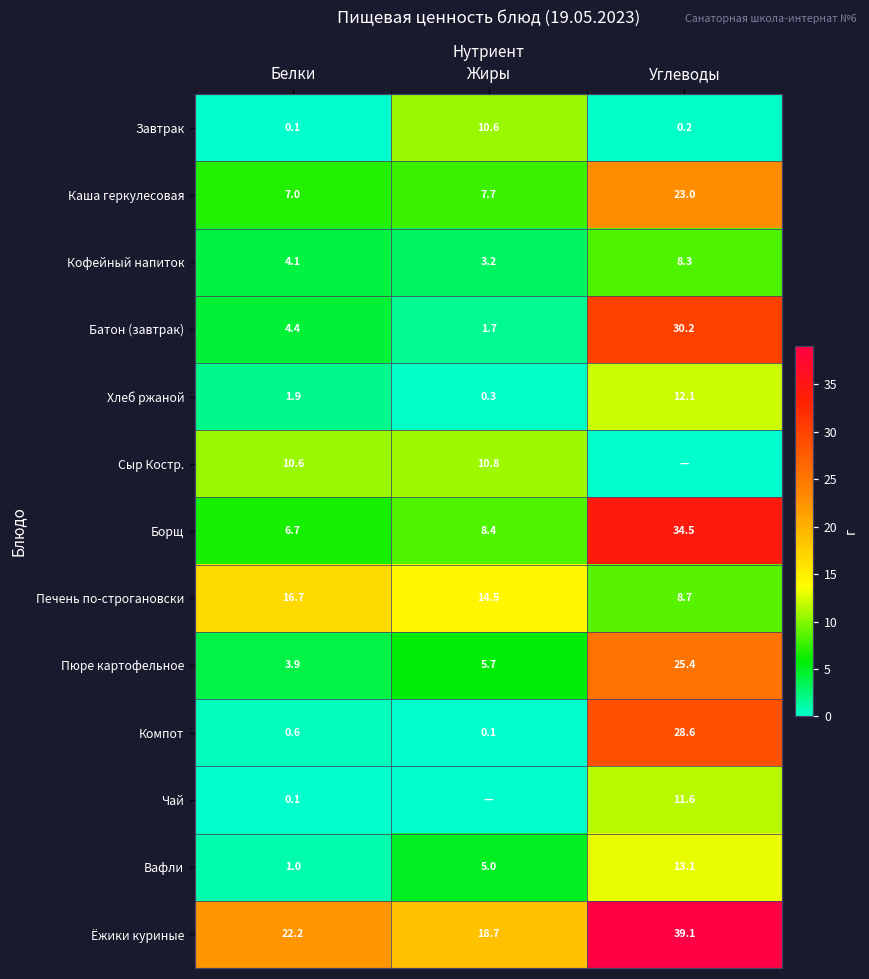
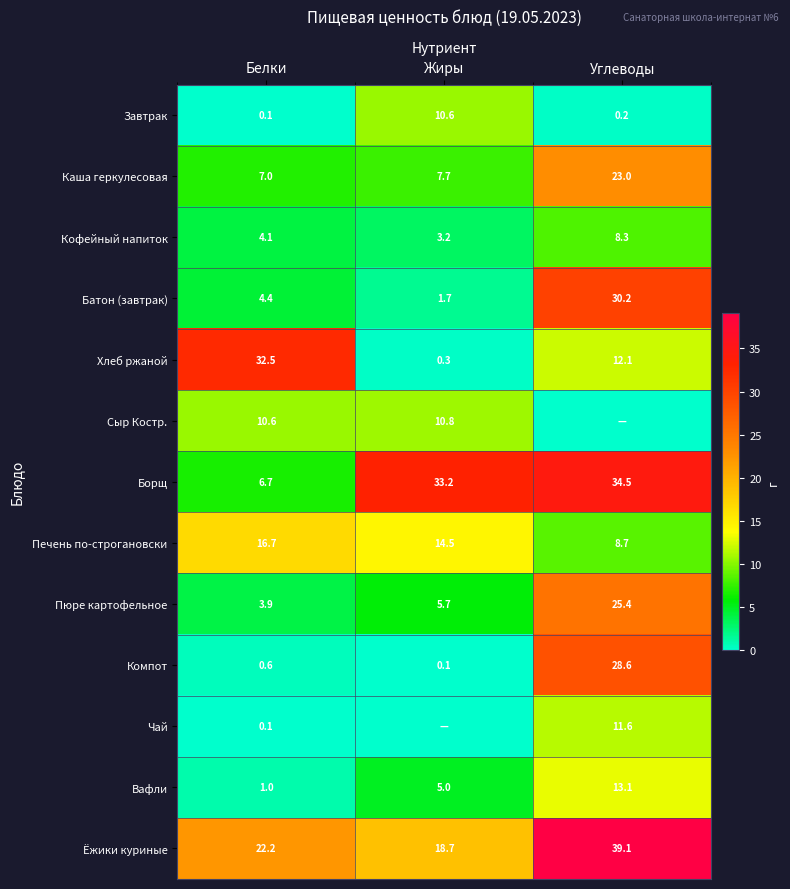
Хлеб ржаной, Белки: 1.9 -> 32.5
Борщ, Жиры: 8.4 -> 33.2
